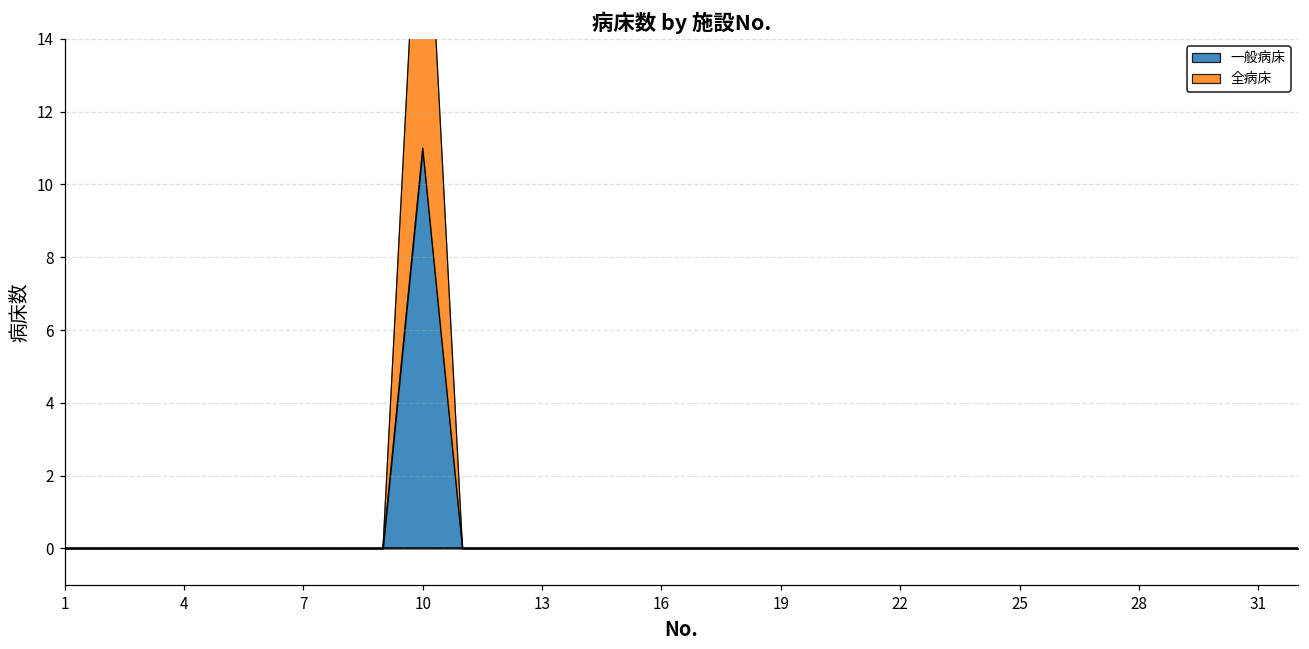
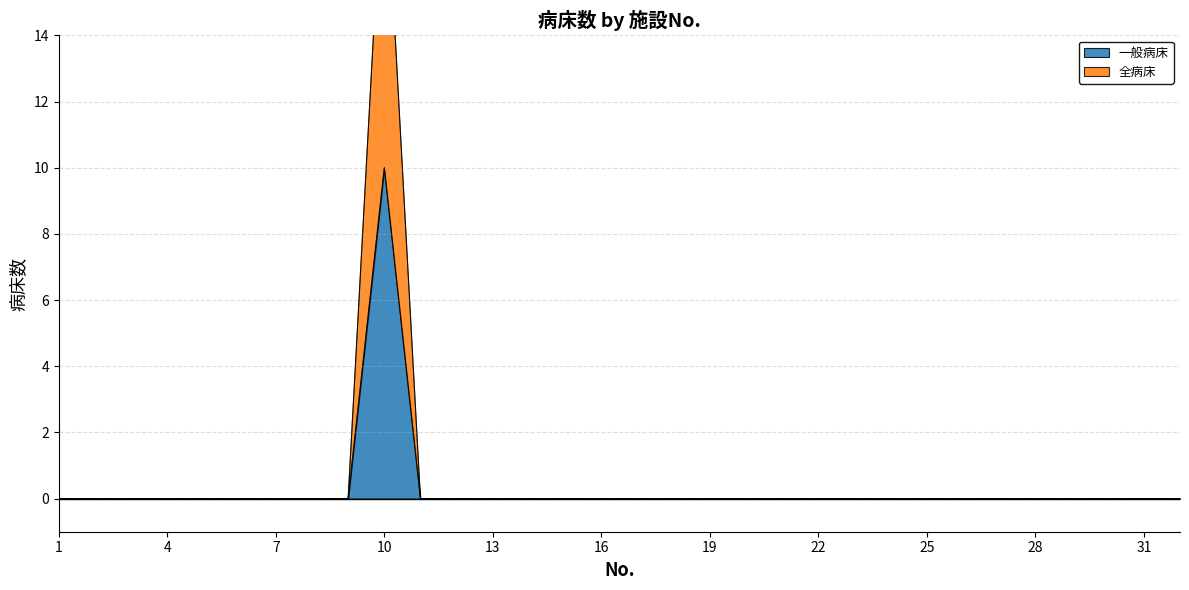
一般病床, 10: 11 -> 10
